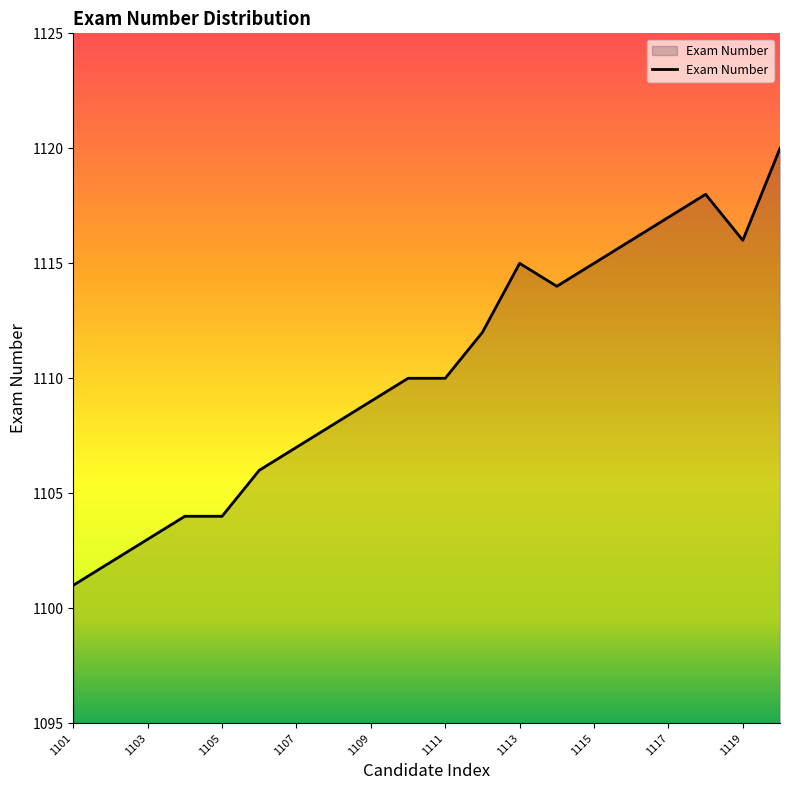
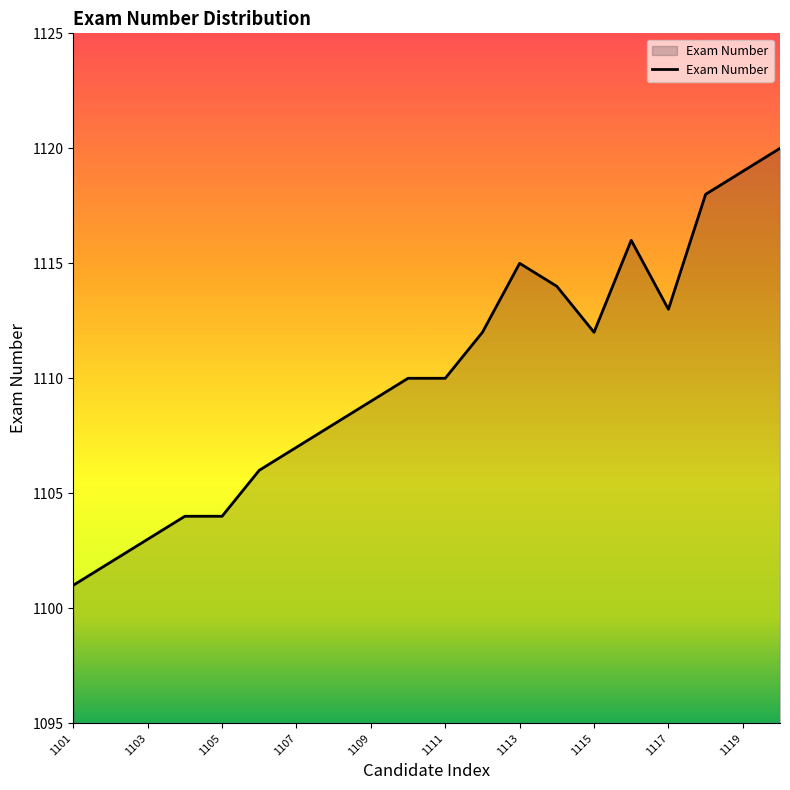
1115: 1115 -> 1112
1117: 1117 -> 1113
1119: 1116 -> 1119
